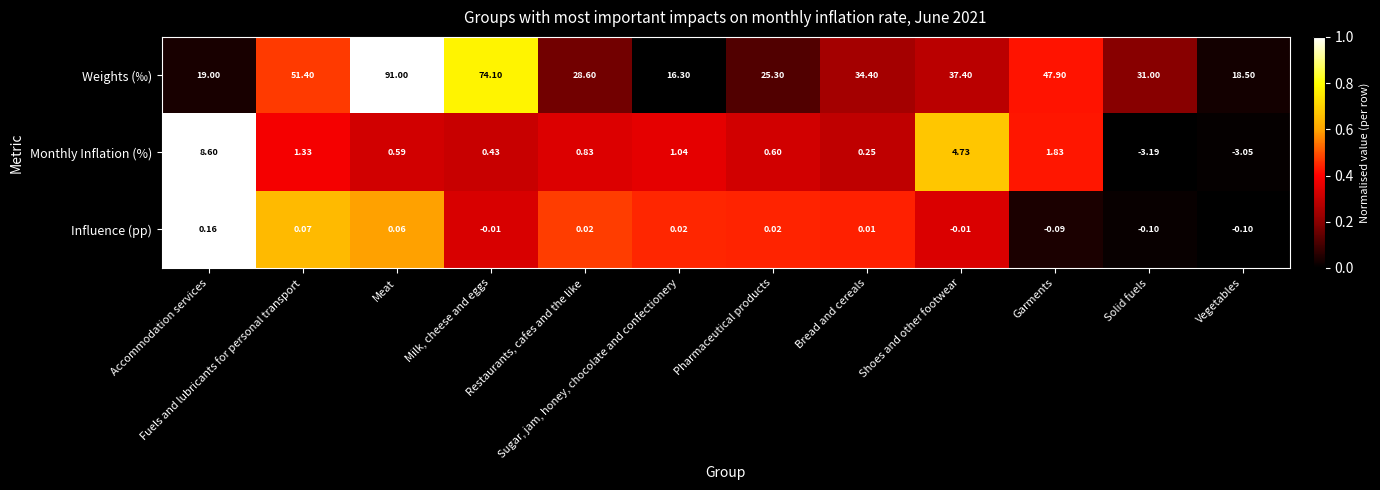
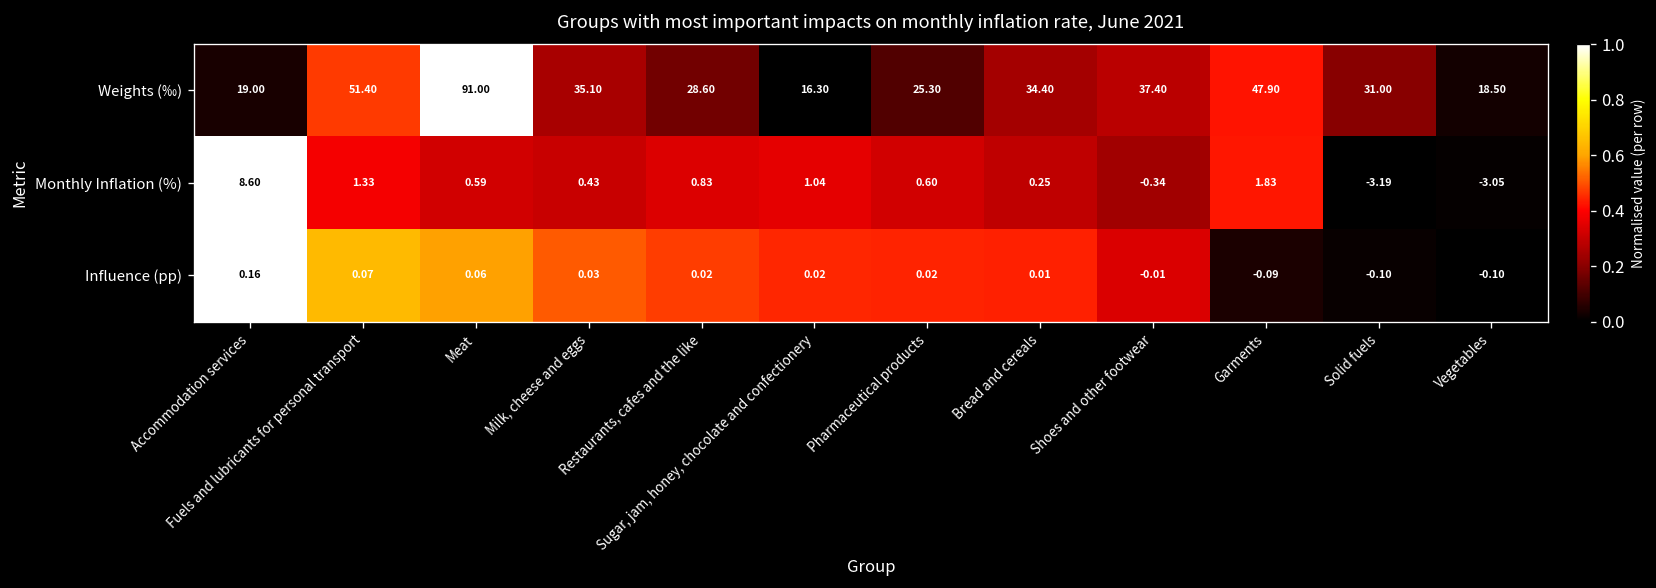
Weights (‰), Milk, cheese and eggs: 74.10 -> 35.10
Monthly Inflation (%), Shoes and other footwear: 4.73 -> -0.34
Influence (pp), Milk, cheese and eggs: -0.01 -> 0.03
